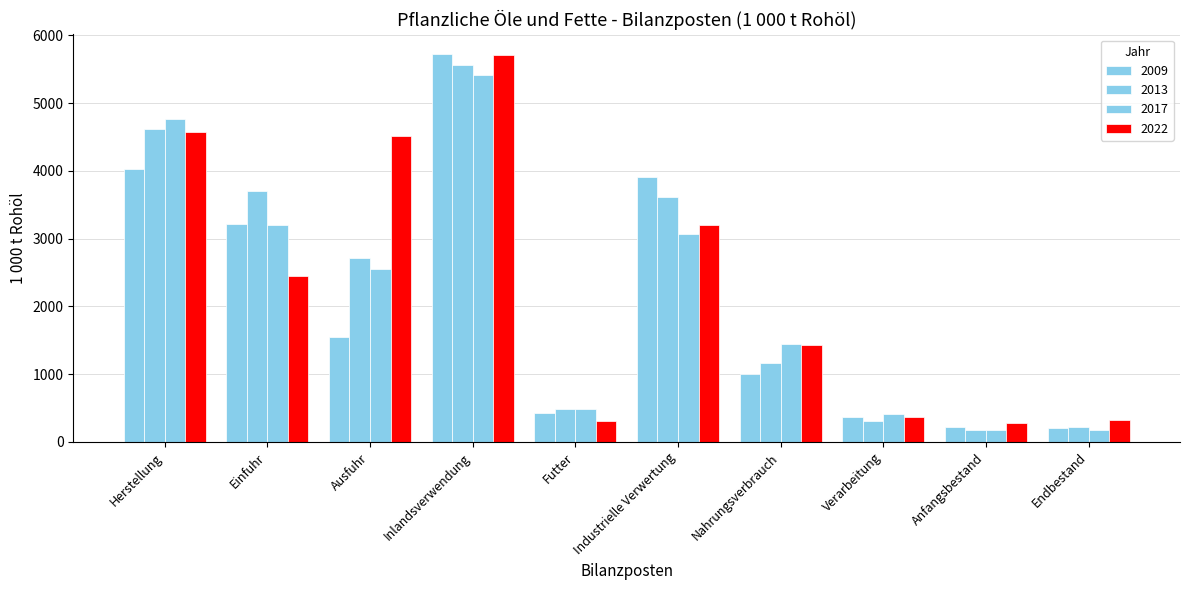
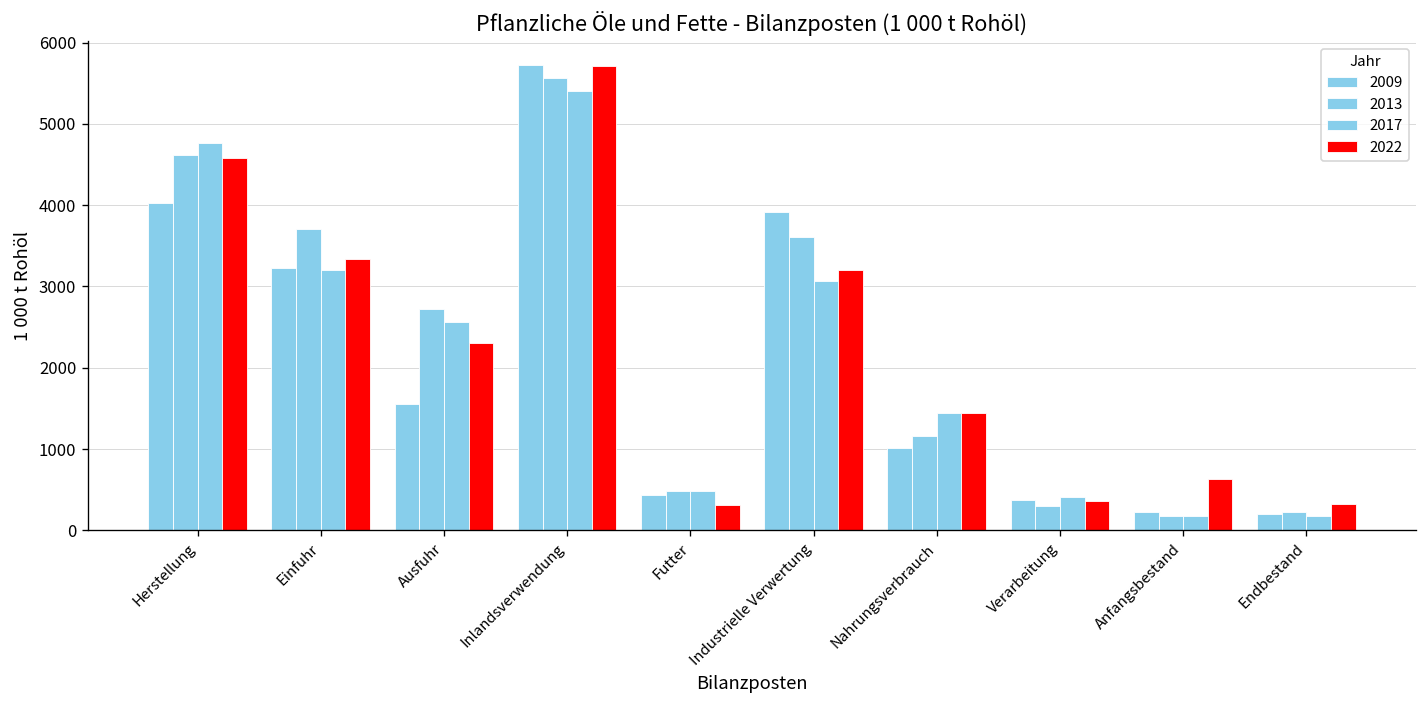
2022, Einfuhr: 2500 -> 3300
2022, Ausfuhr: 4500 -> 2300
2022, Anfangsbestand: 300 -> 600
